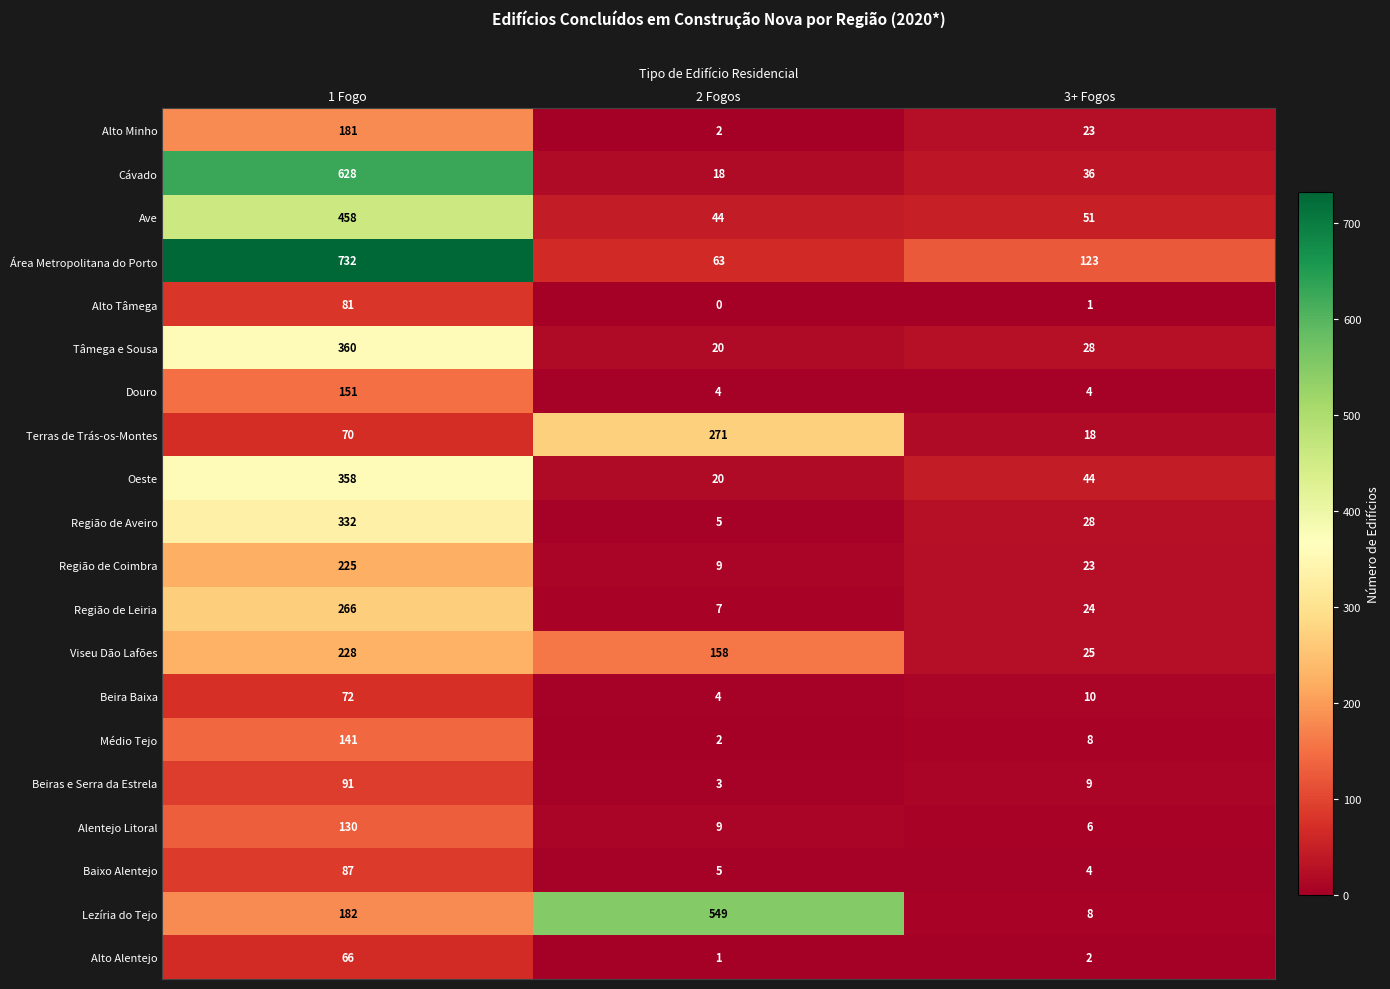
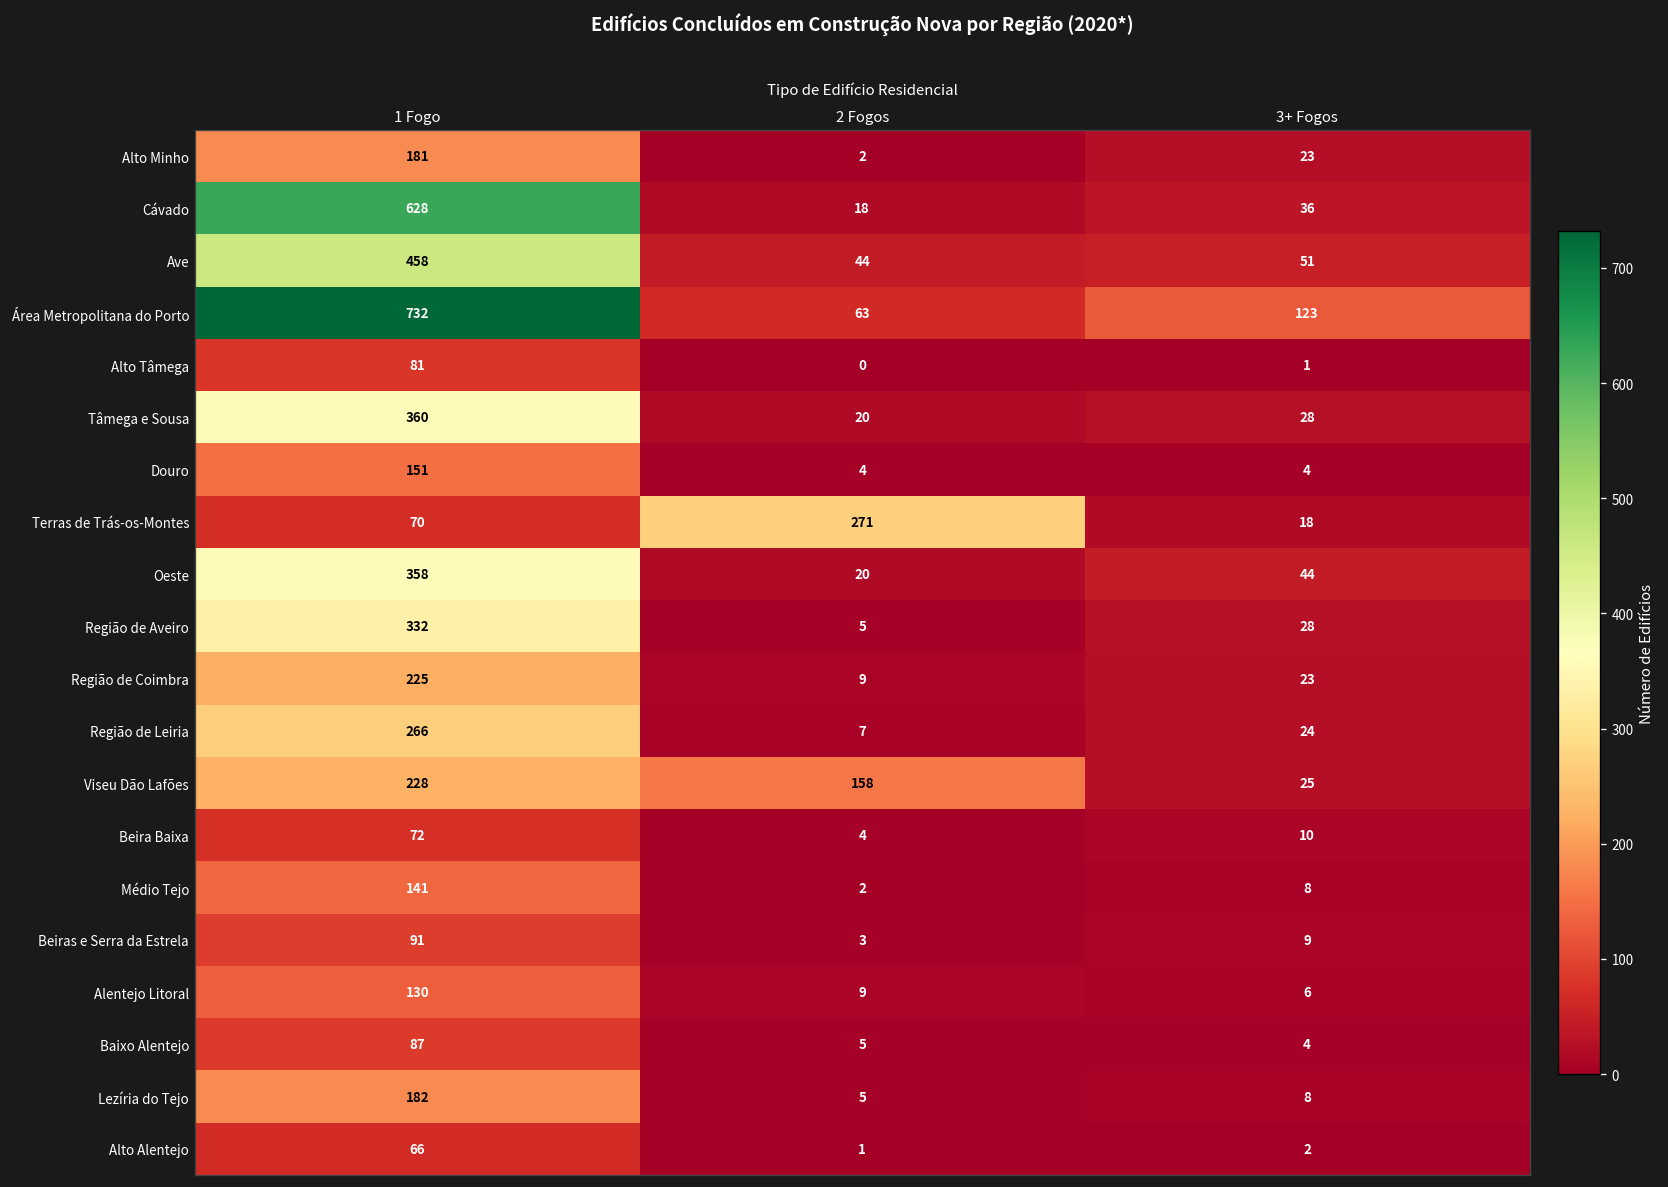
Lezíria do Tejo, 2 Fogos: 549 -> 5
